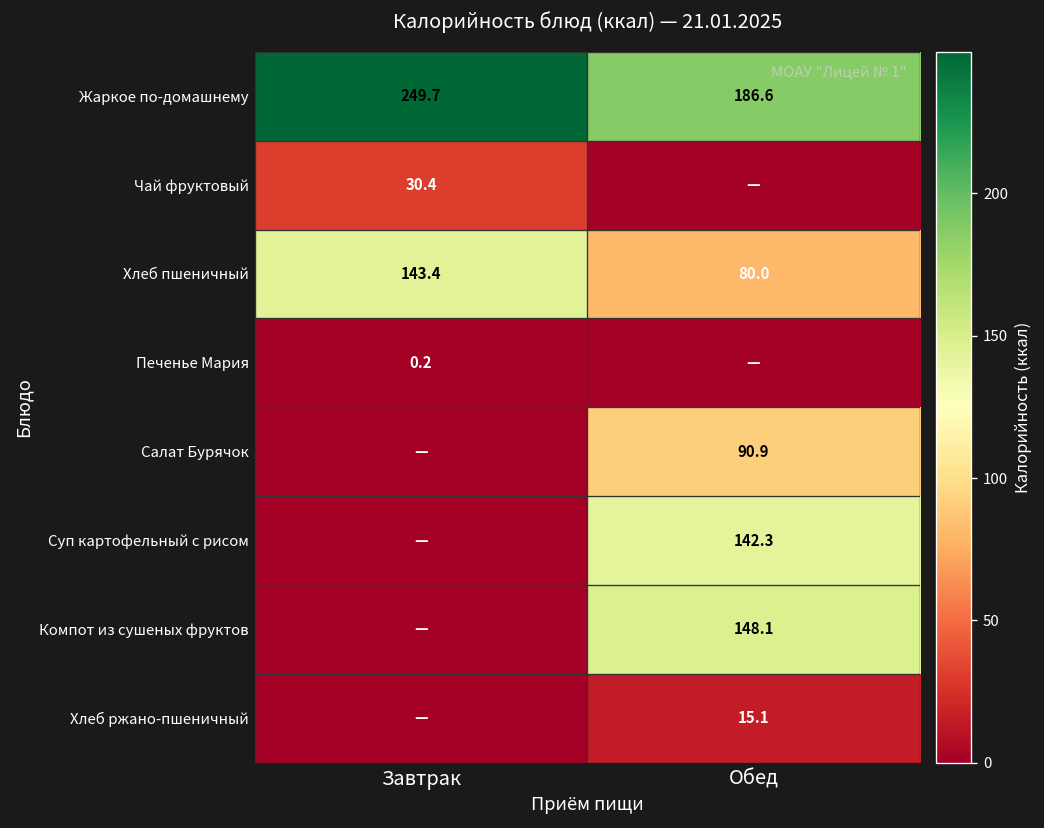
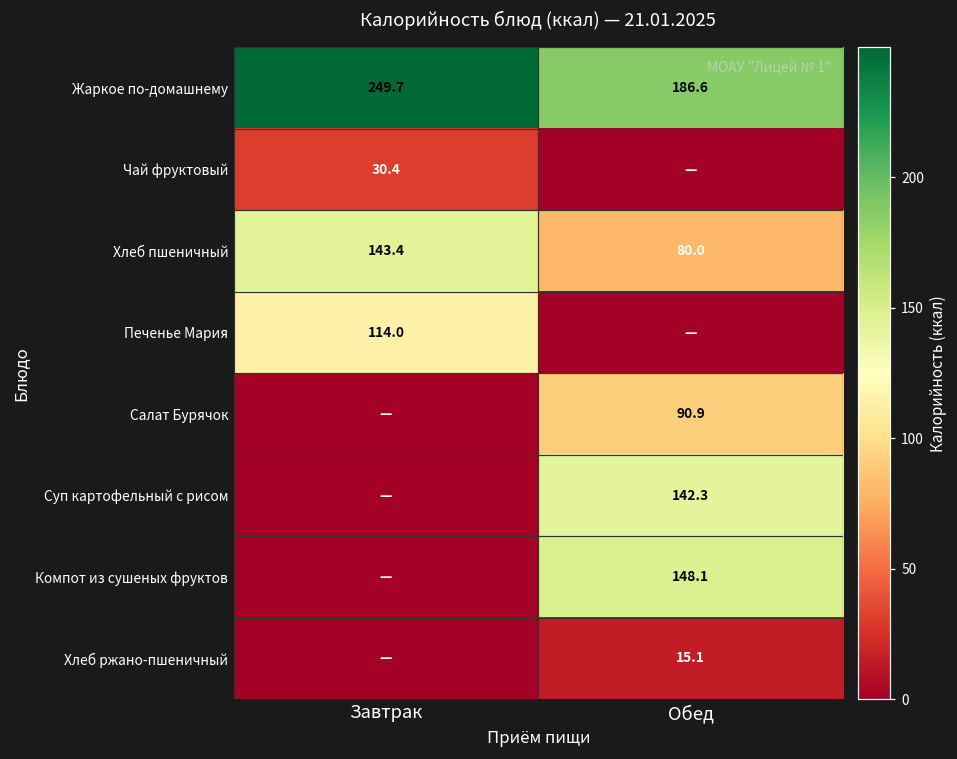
Печенье Мария, Завтрак: 0.2 -> 114.0
